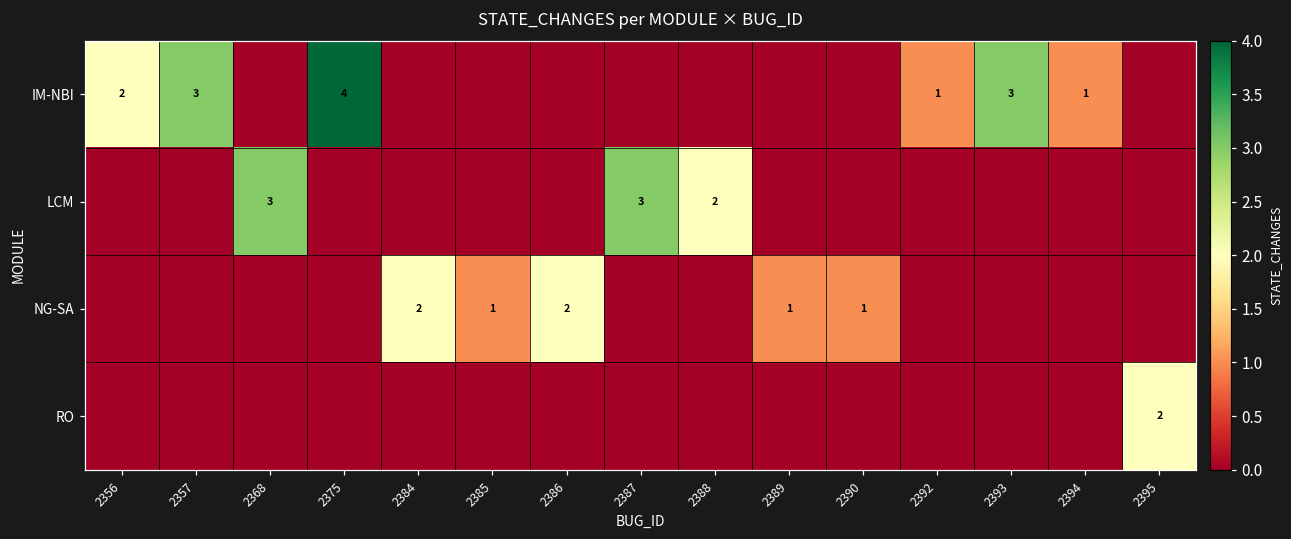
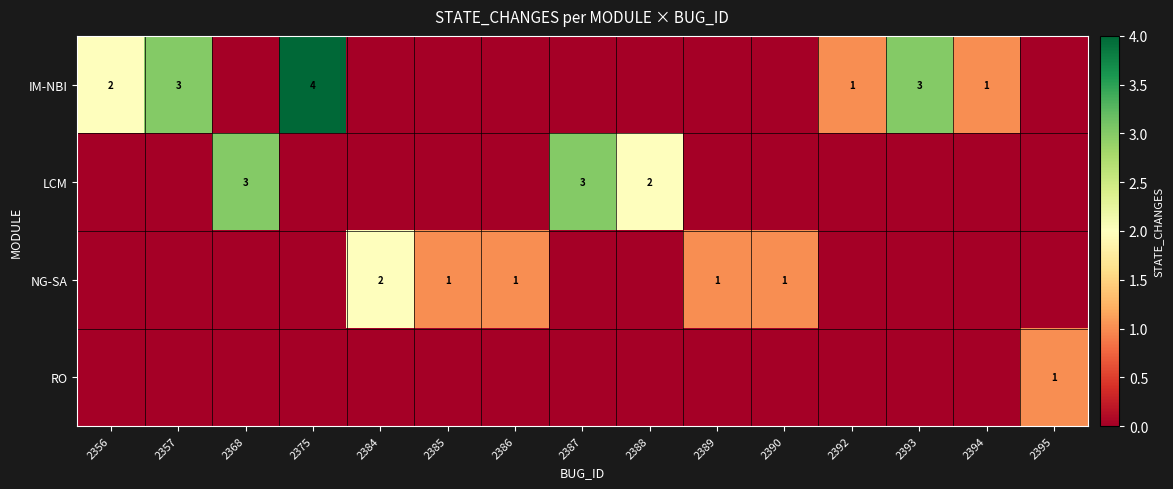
NG-SA, 2386: 2 -> 1
RO, 2395: 2 -> 1
